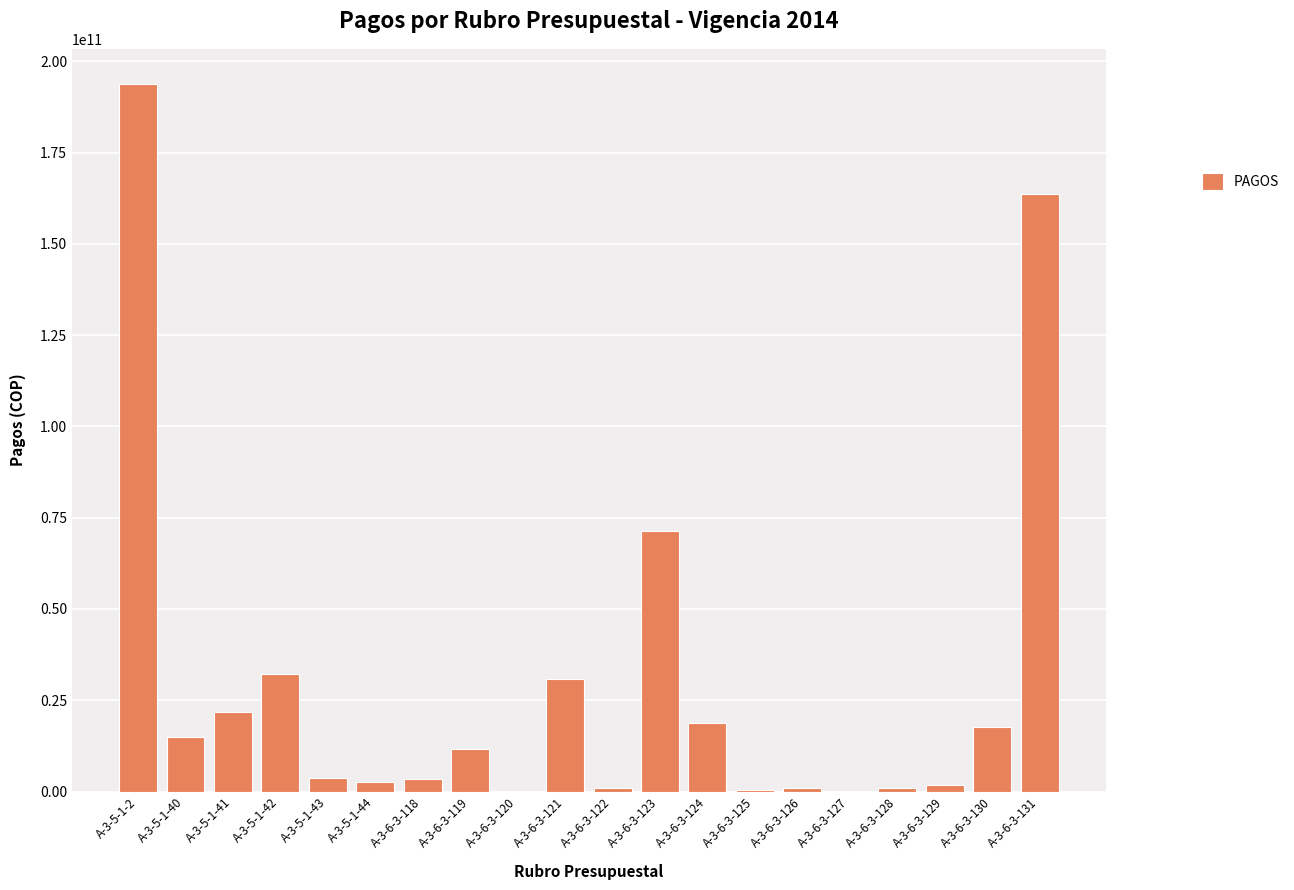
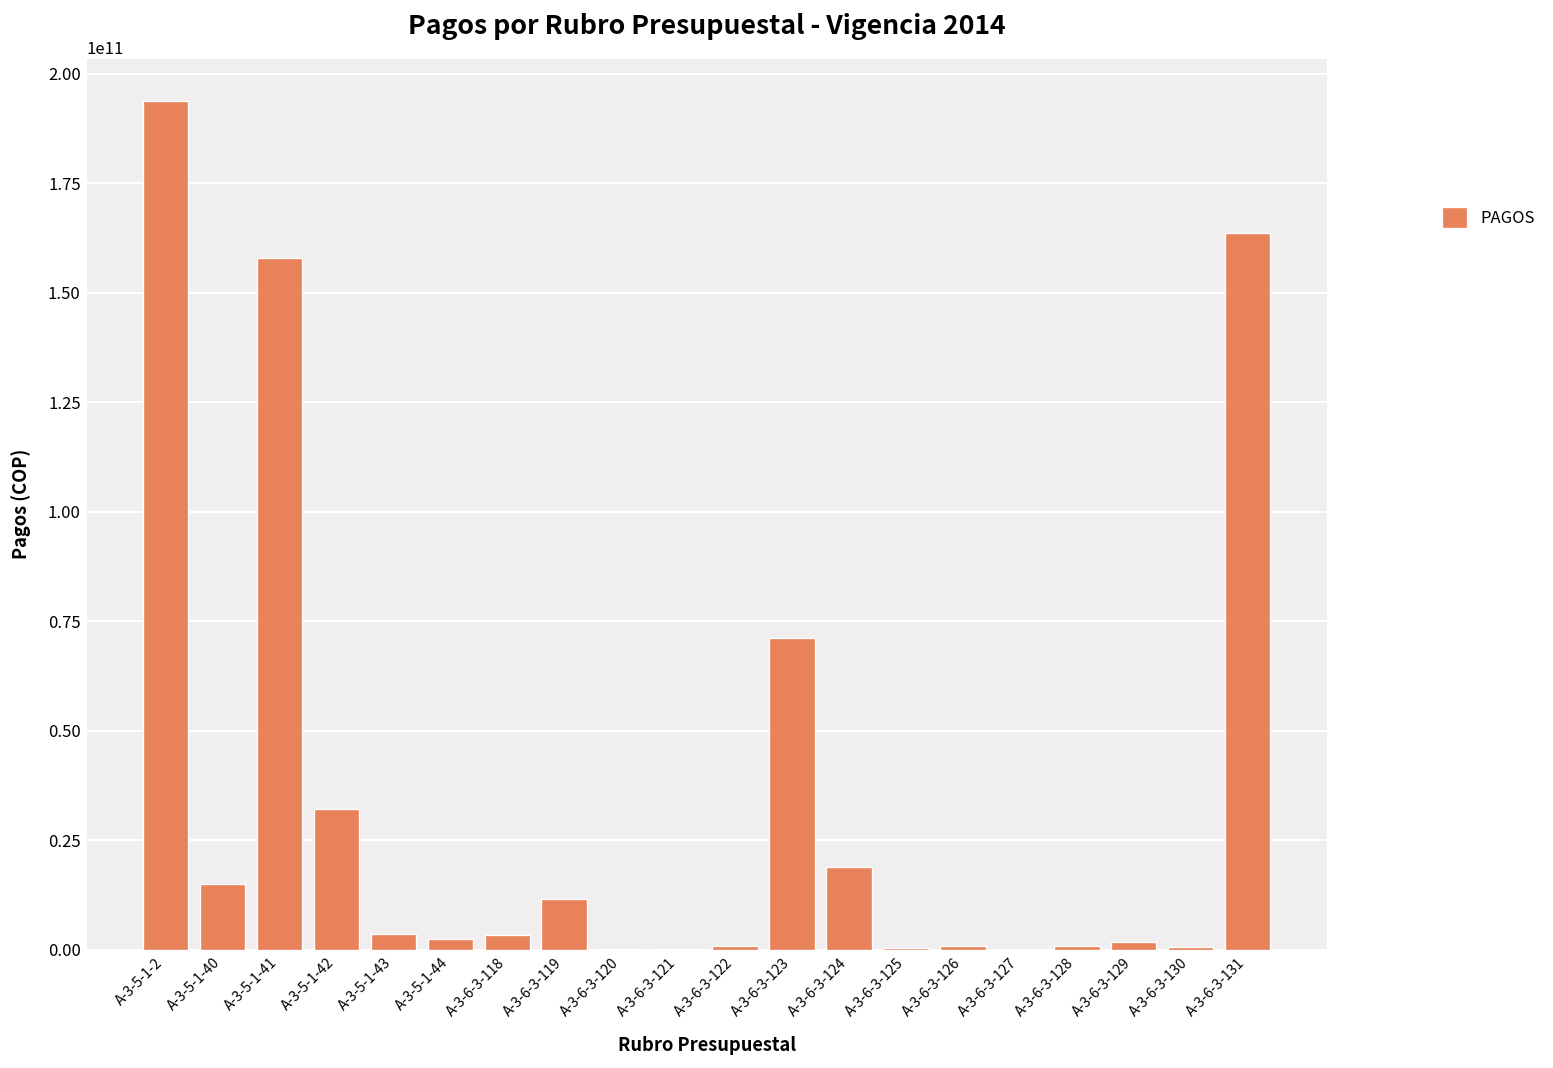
A-3-5-1-41: 22000000000 -> 158000000000
A-3-6-3-121: 31000000000 -> 0
A-3-6-3-130: 18000000000 -> 1000000000
